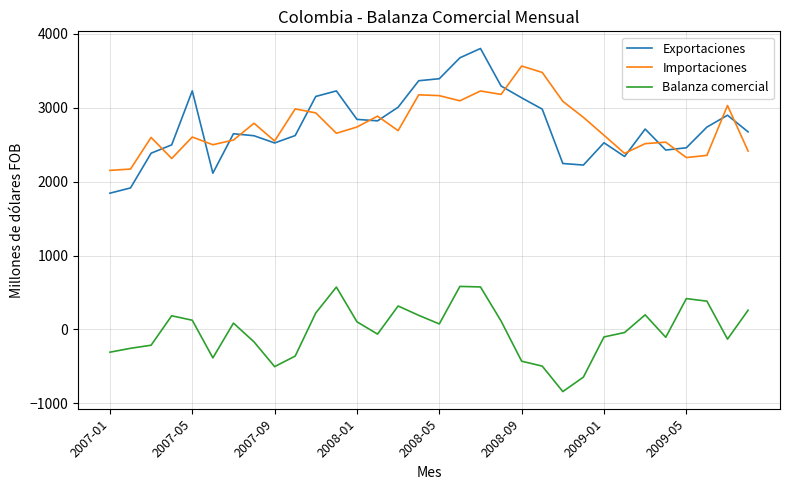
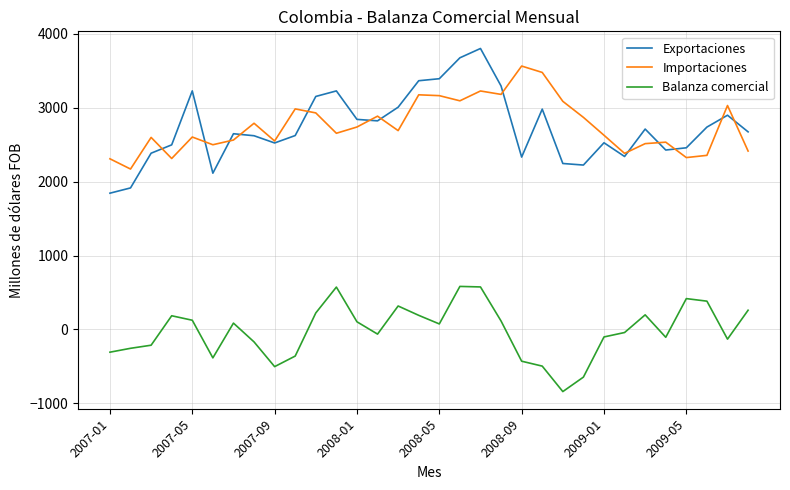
Importaciones, 2007-01: 2200 -> 2300
Exportaciones, 2008-09: 3100 -> 2300
